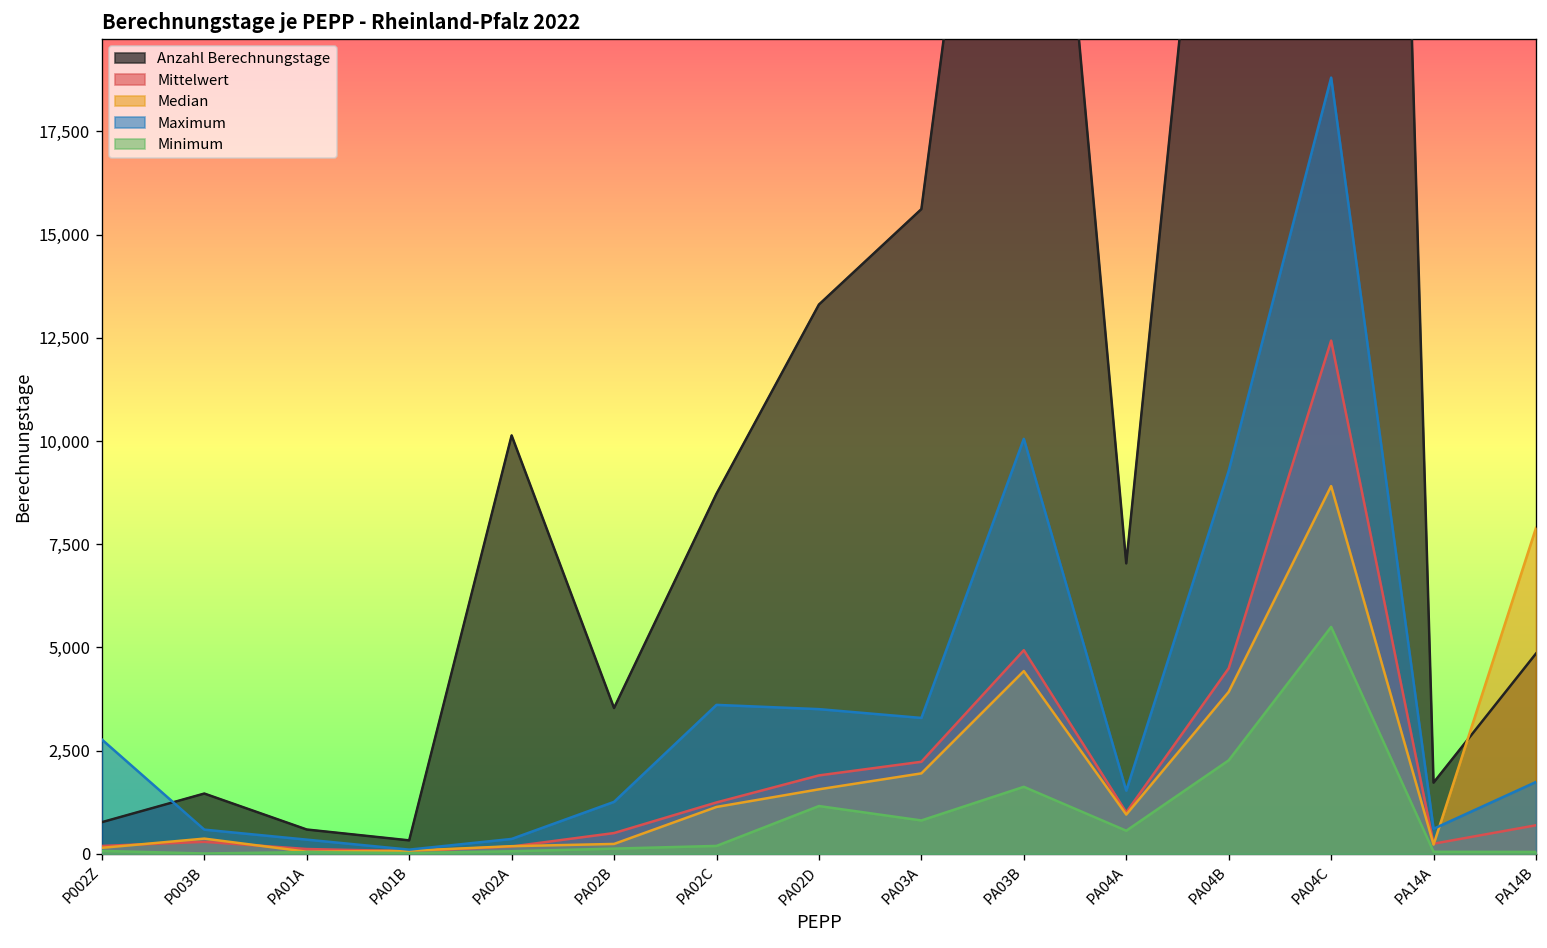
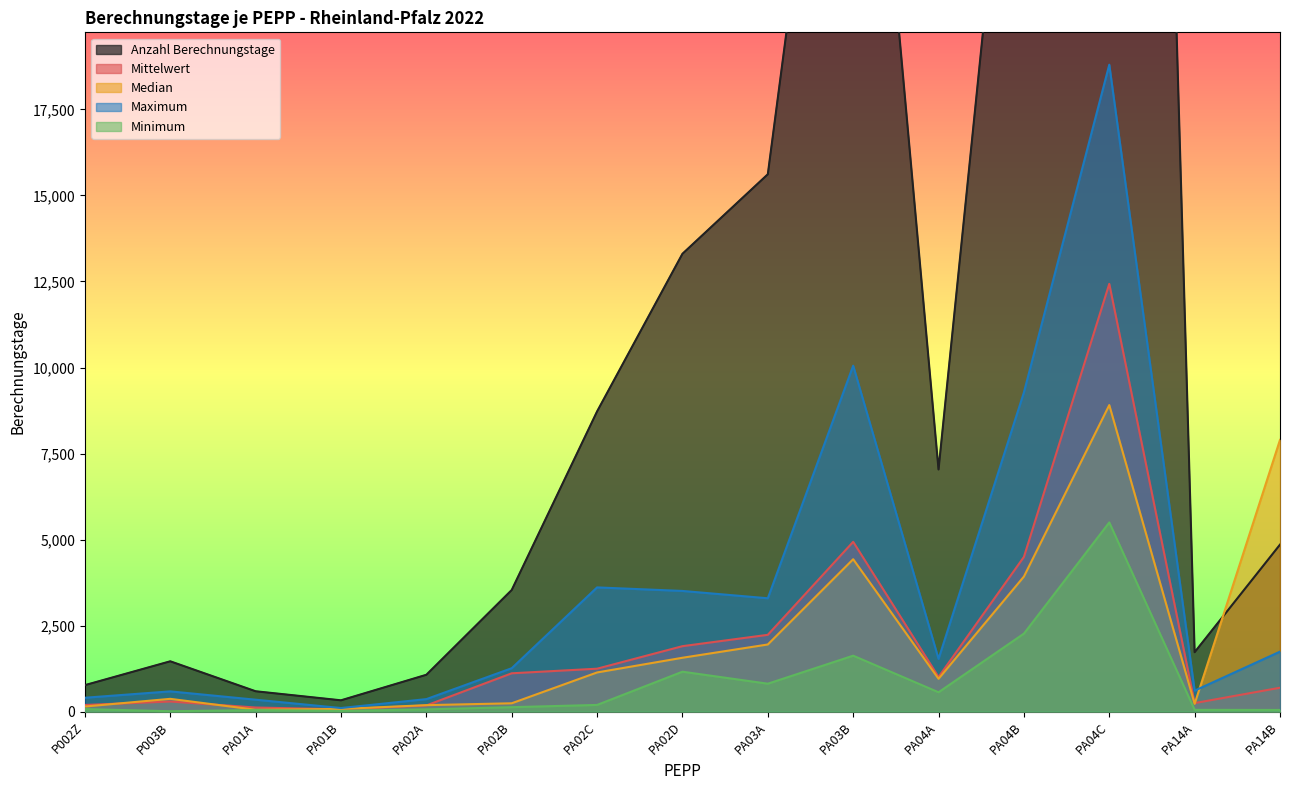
Maximum, P002Z: 2,800 -> 400
Anzahl Berechnungstage, PA02A: 10,100 -> 1,100
Mittelwert, PA02B: 500 -> 1,100
